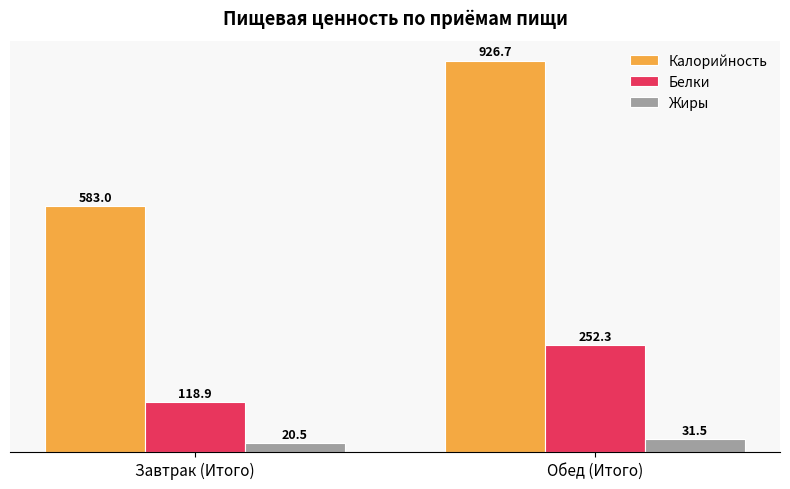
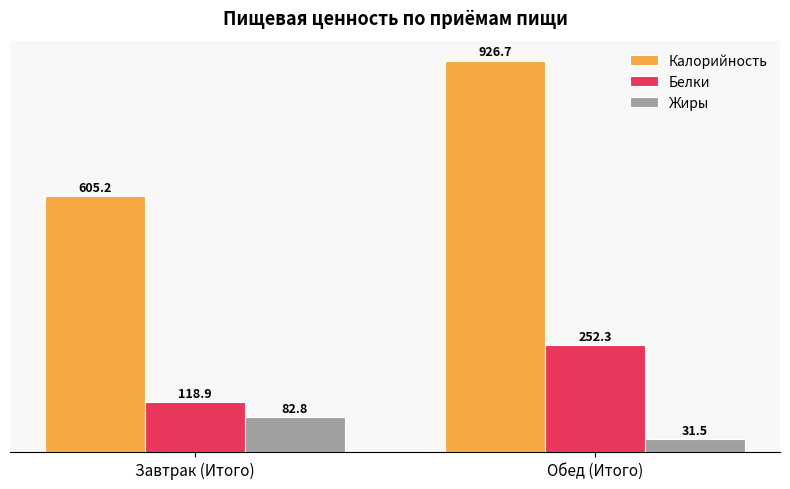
Калорийность, Завтрак (Итого): 583.0 -> 605.2
Жиры, Завтрак (Итого): 20.5 -> 82.8
